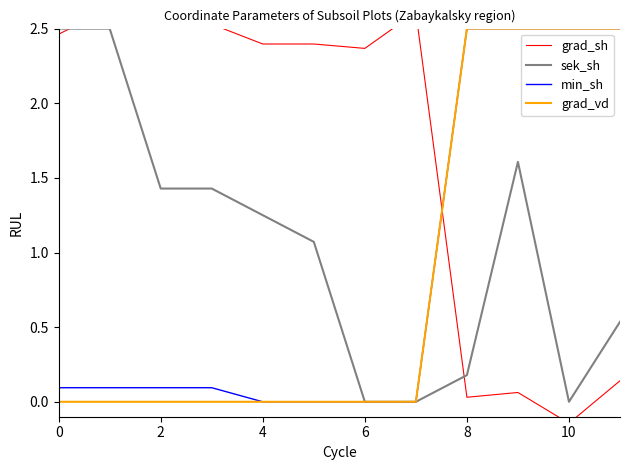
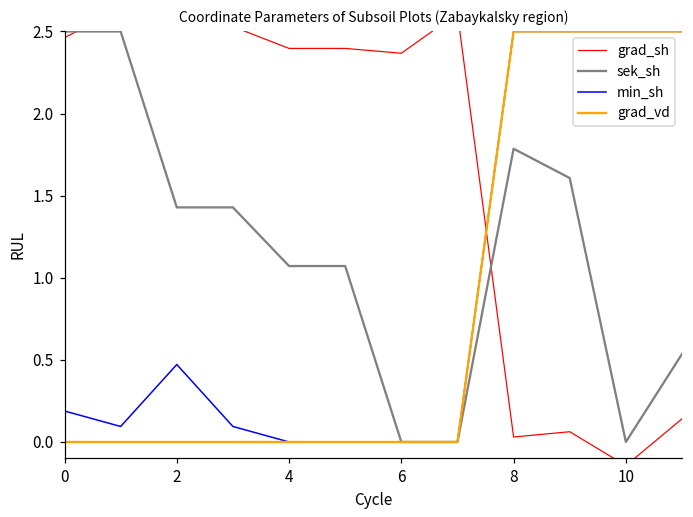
min_sh, 0: 0.09 -> 0.19
min_sh, 2: 0.09 -> 0.47
sek_sh, 4: 1.25 -> 1.07
sek_sh, 8: 0.18 -> 1.79
